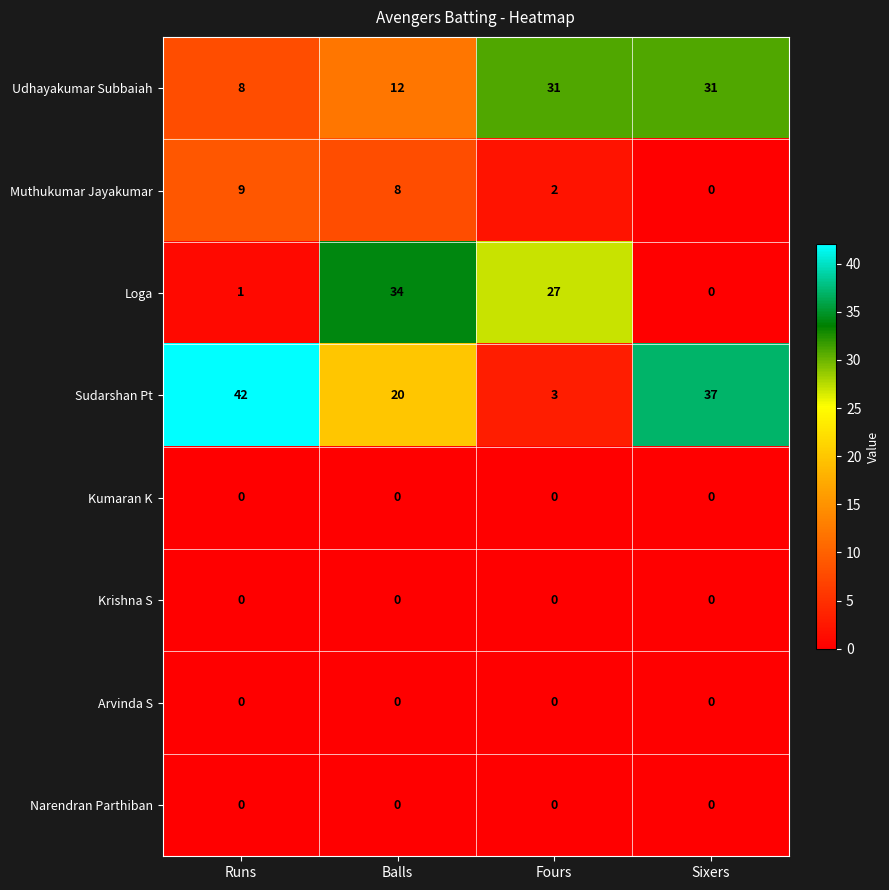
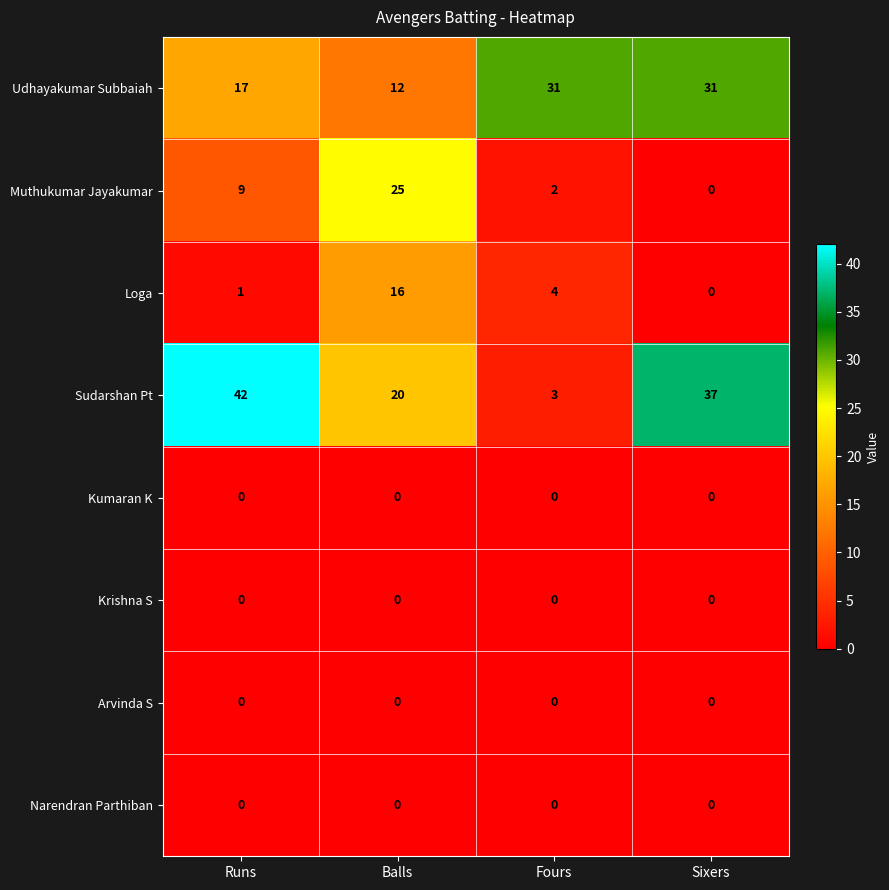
Udhayakumar Subbaiah, Runs: 8 -> 17
Muthukumar Jayakumar, Balls: 8 -> 25
Loga, Balls: 34 -> 16
Loga, Fours: 27 -> 4
